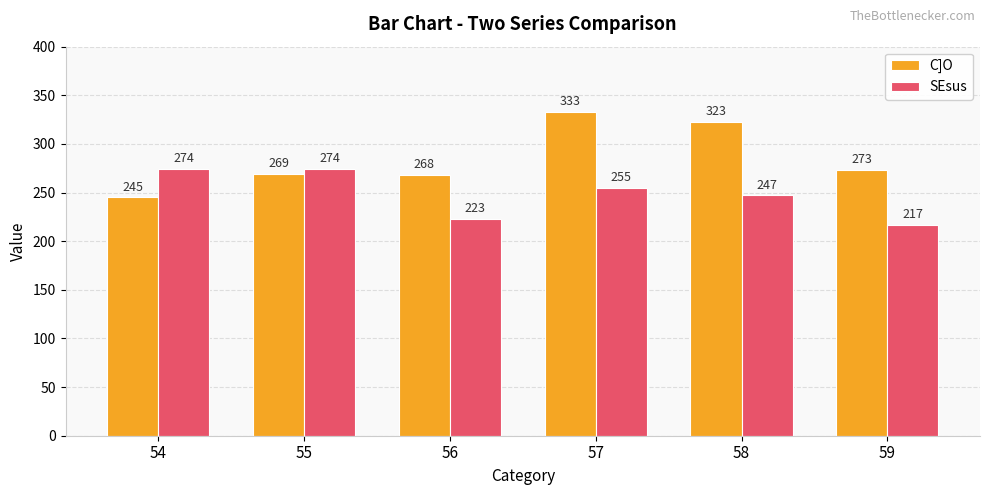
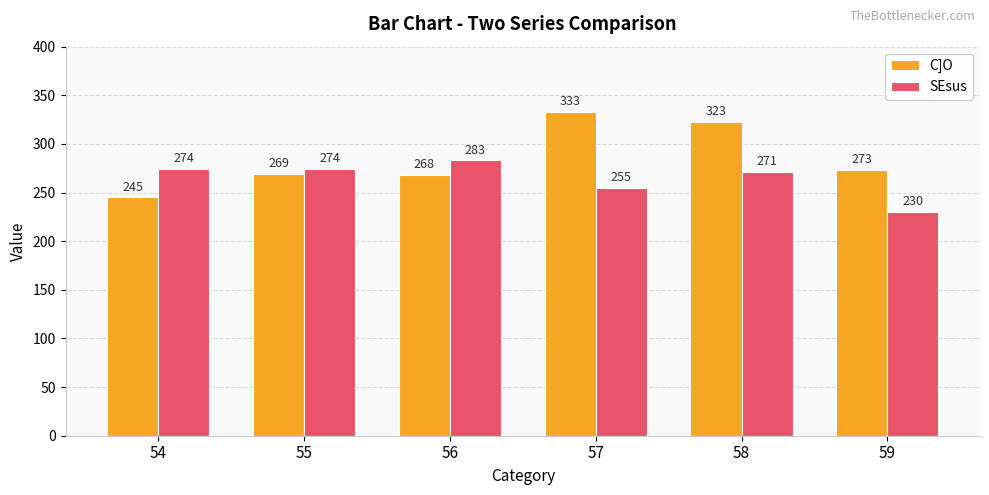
SEsus, 56: 223 -> 283
SEsus, 58: 247 -> 271
SEsus, 59: 217 -> 230
